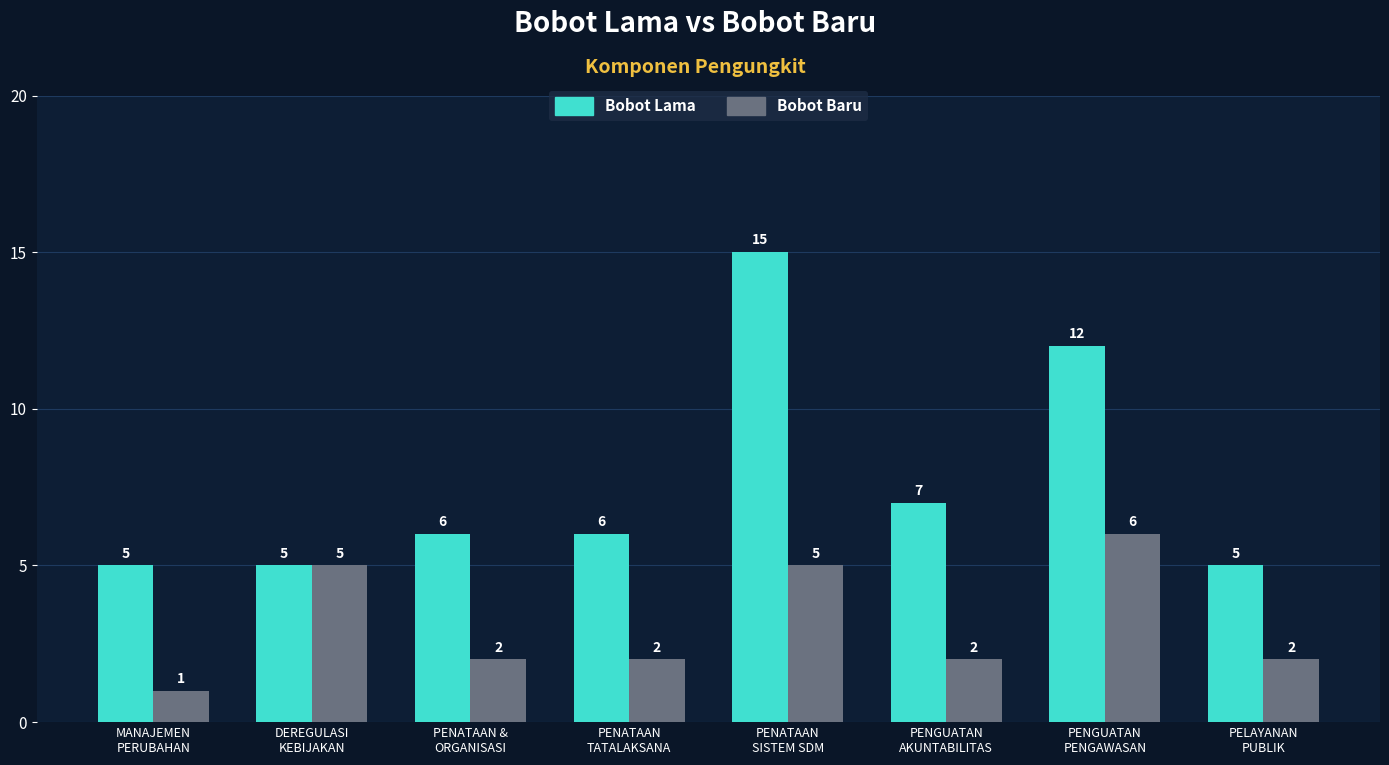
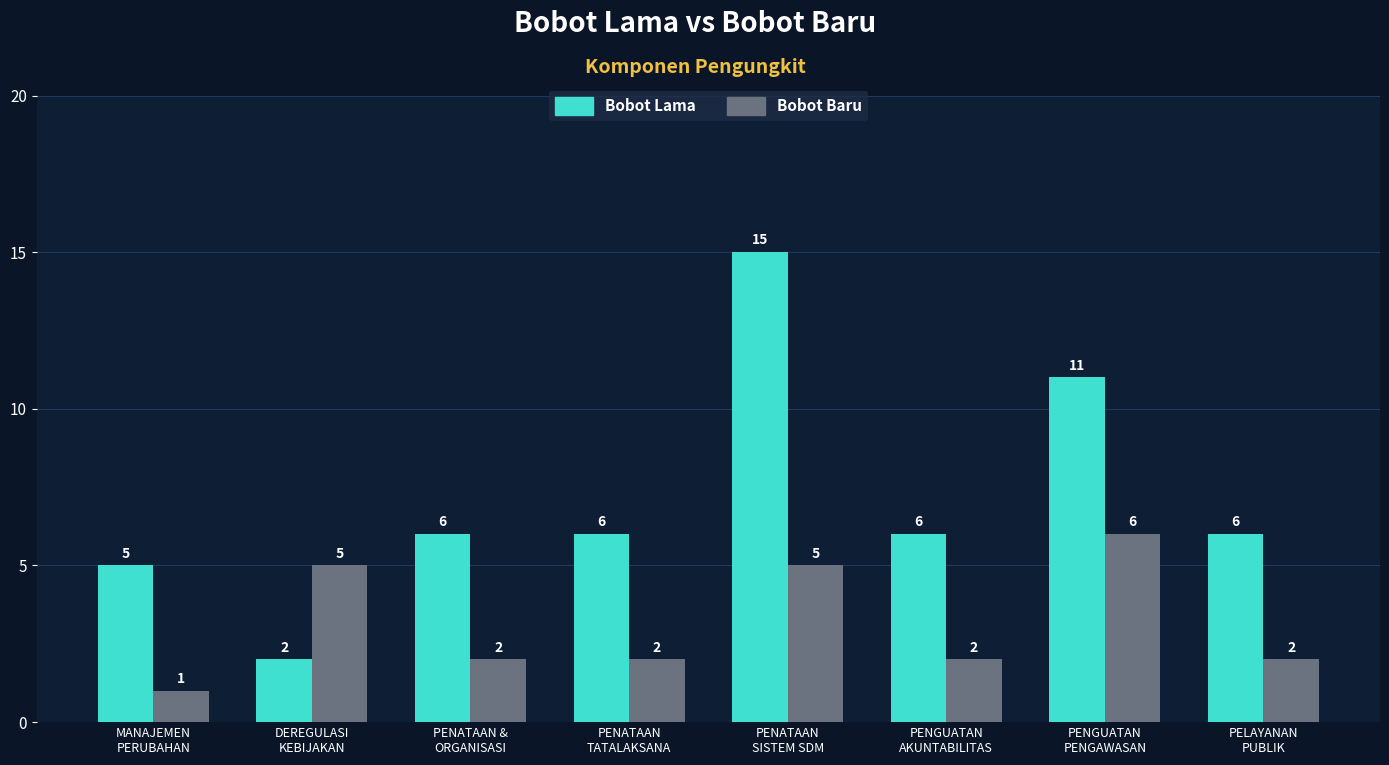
Bobot Lama, DEREGULASI KEBIJAKAN: 5 -> 2
Bobot Lama, PENGUATAN AKUNTABILITAS: 7 -> 6
Bobot Lama, PENGUATAN PENGAWASAN: 12 -> 11
Bobot Lama, PELAYANAN PUBLIK: 5 -> 6
